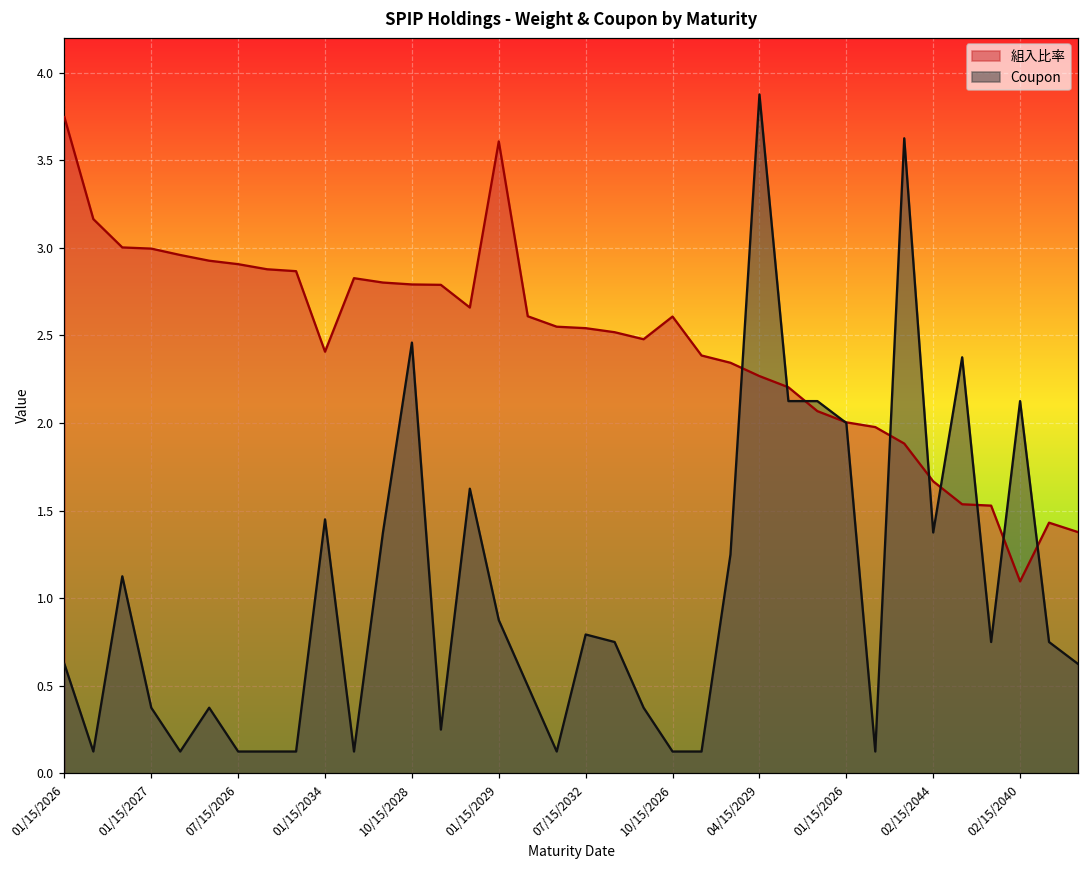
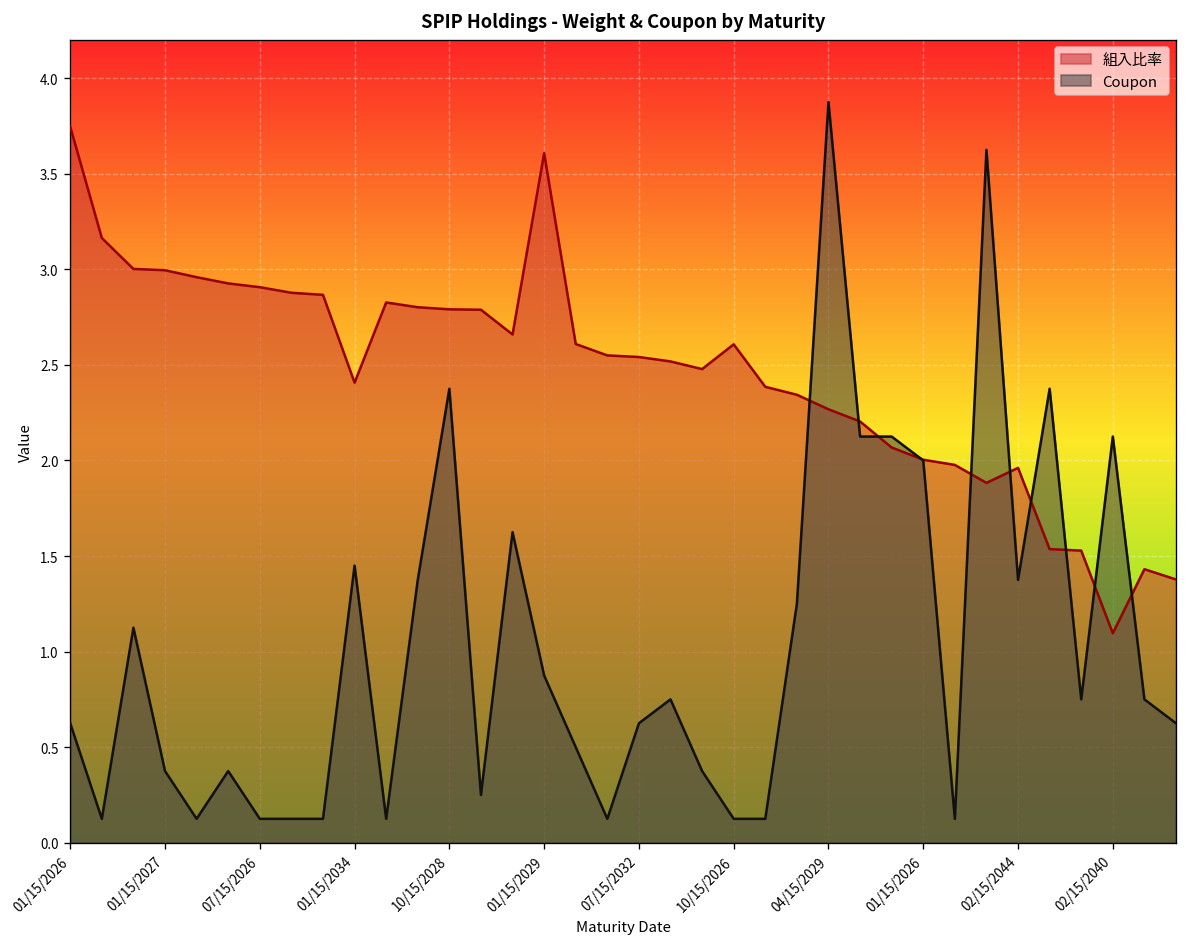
Coupon, 10/15/2028: 2.46 -> 2.38
Coupon, 07/15/2032: 0.79 -> 0.63
組入比率, 02/15/2044: 1.67 -> 1.96
